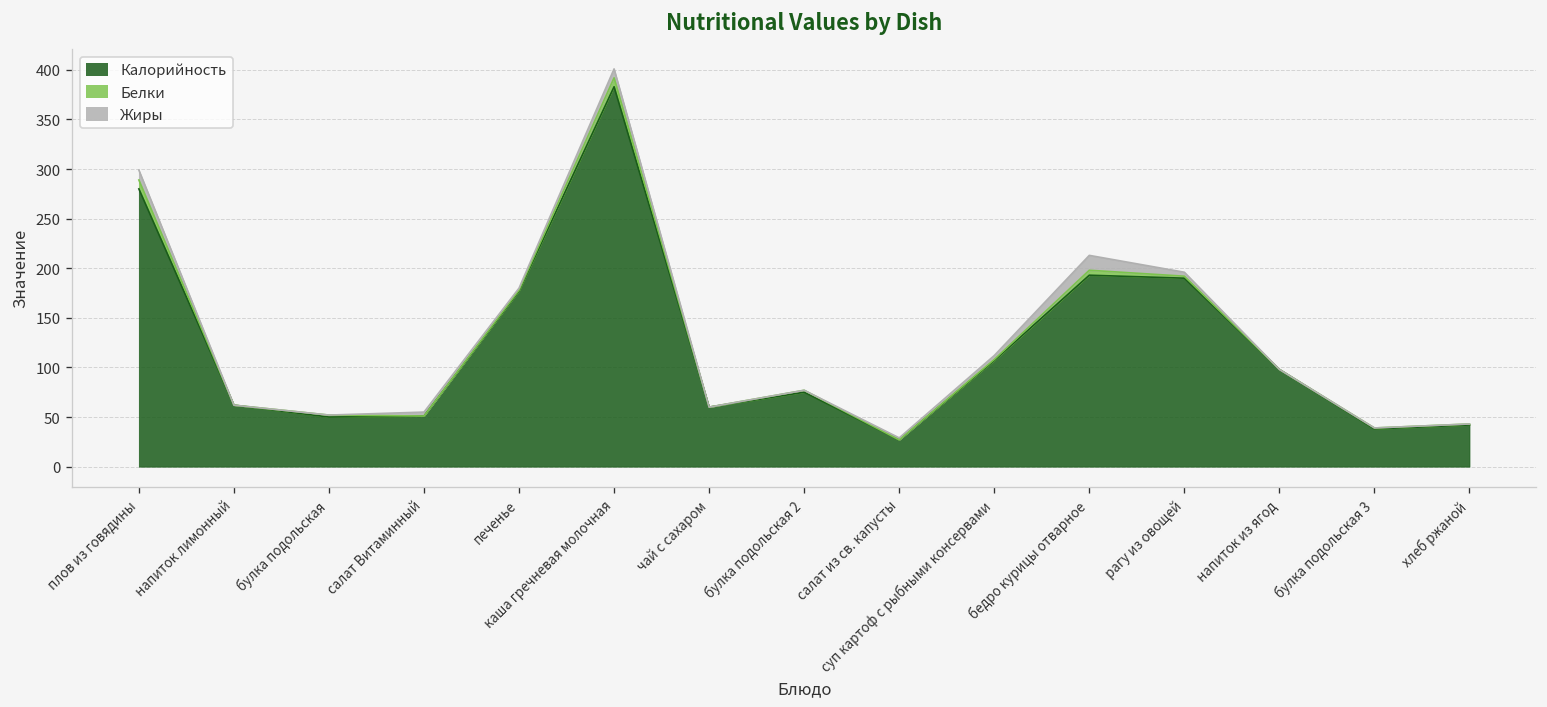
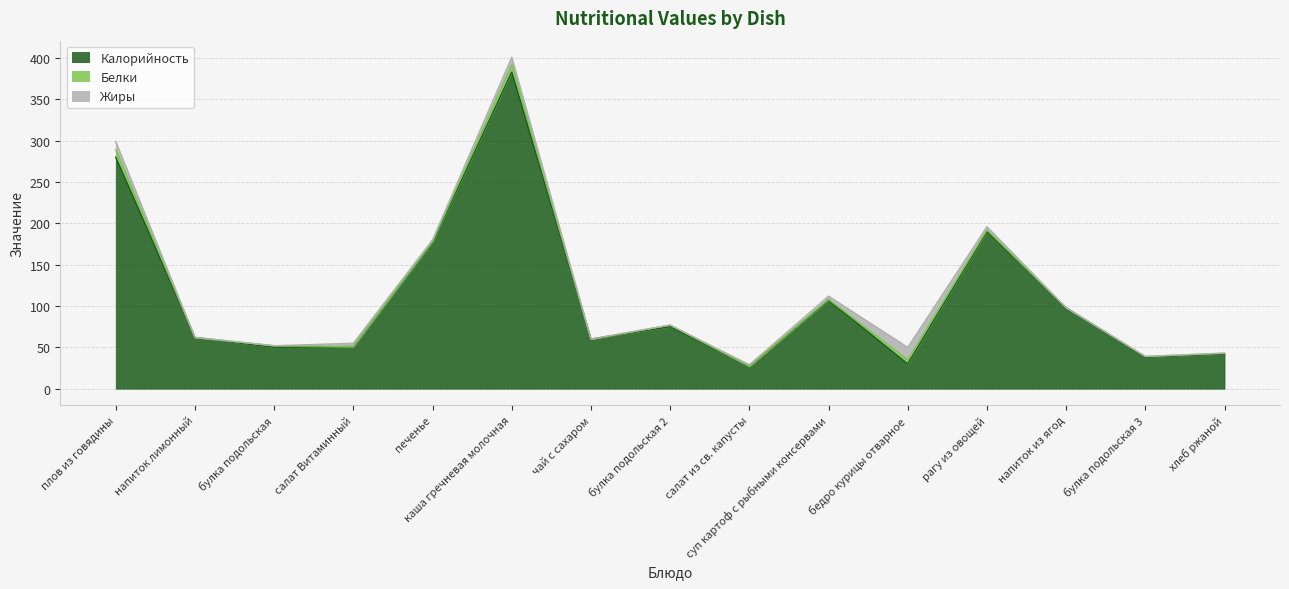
Калорийность, бедро курицы отварное: 190 -> 30
